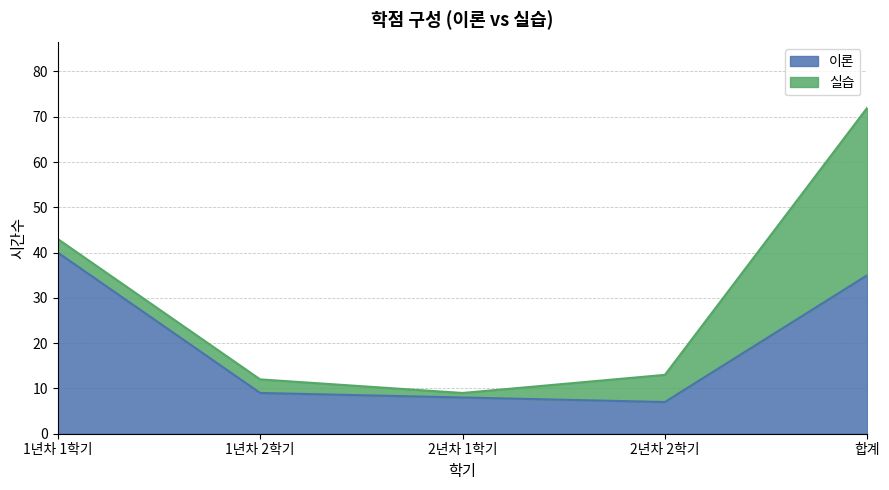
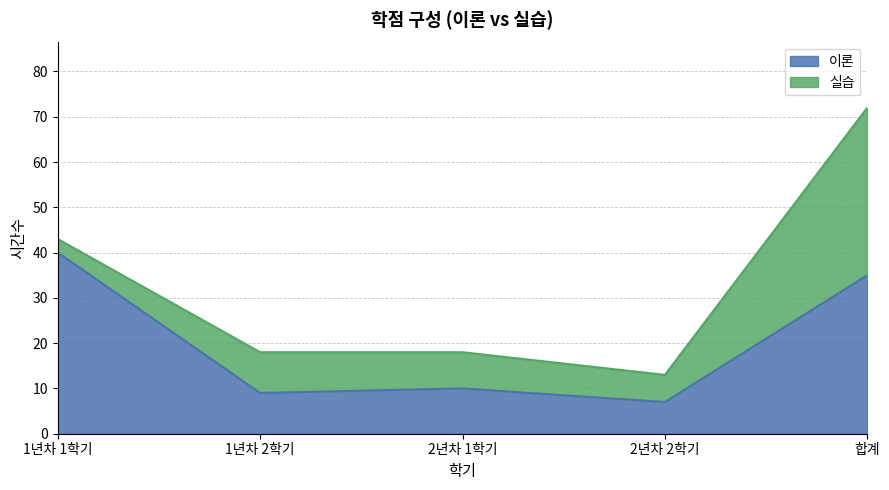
실습, 1년차 2학기: 3 -> 9
이론, 2년차 1학기: 8 -> 10
실습, 2년차 1학기: 1 -> 8
